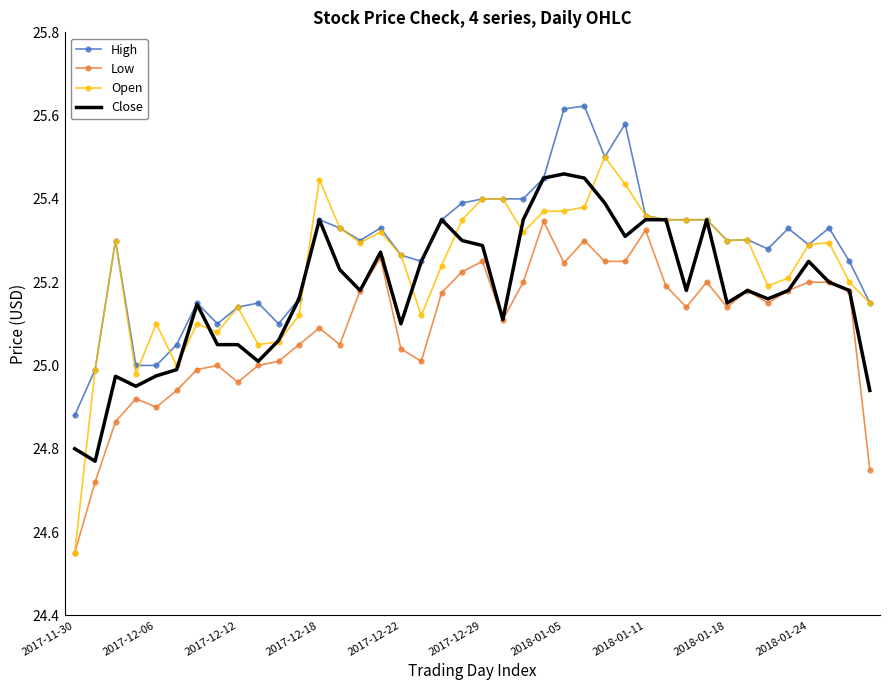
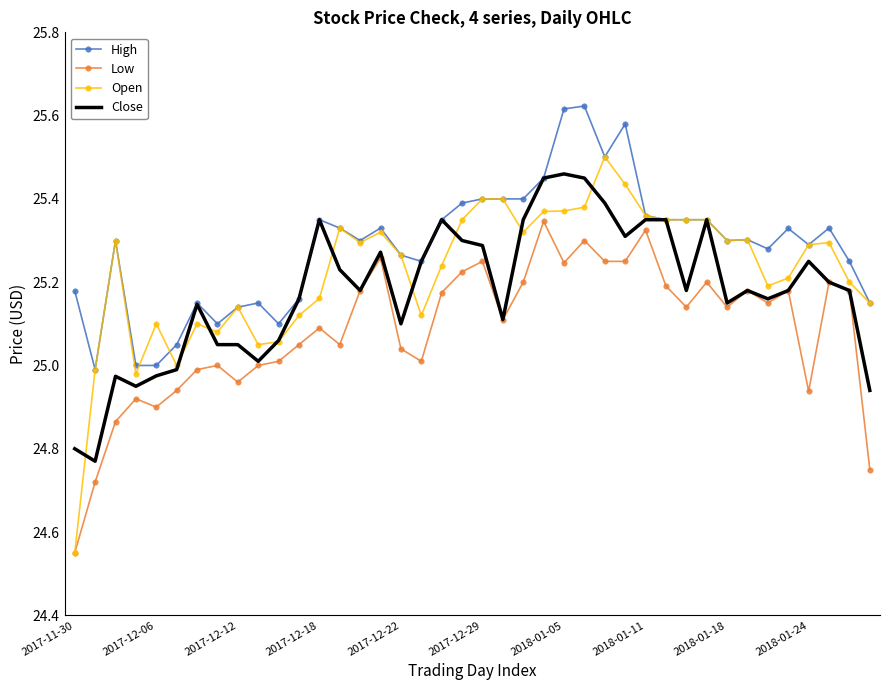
High, 2017-11-30: 24.88 -> 25.18
Open, 2017-12-18: 25.45 -> 25.16
Low, 2018-01-24: 25.20 -> 24.94
